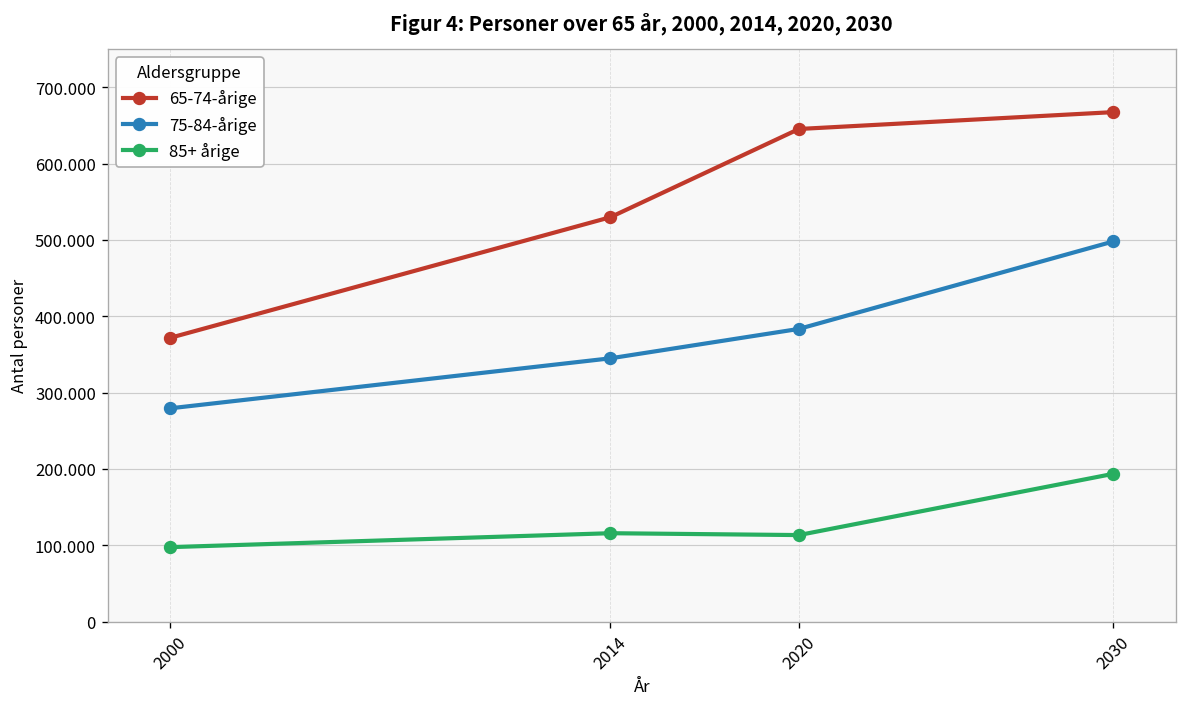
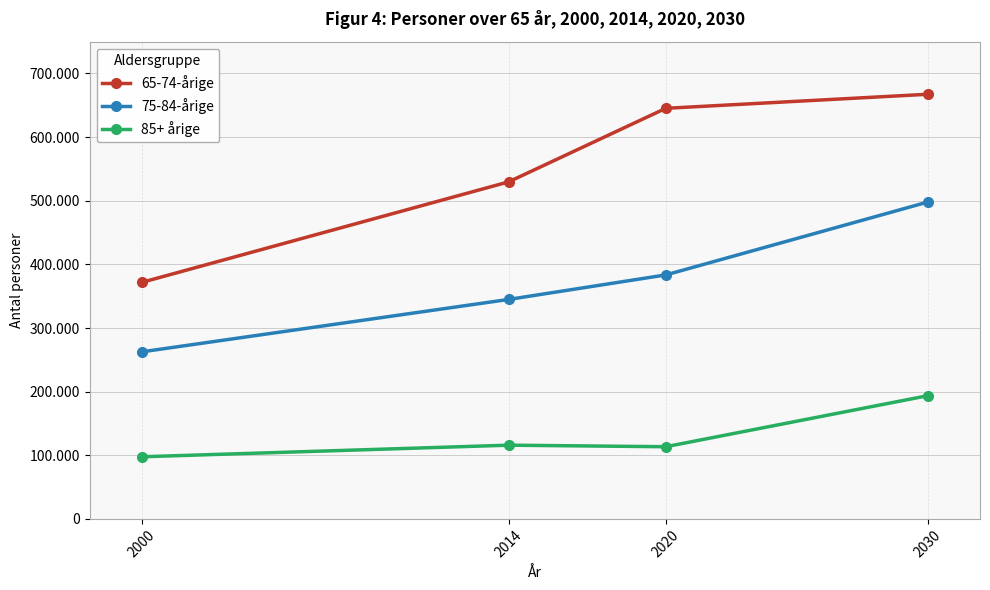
75-84-årige, 2000: 280 -> 260
